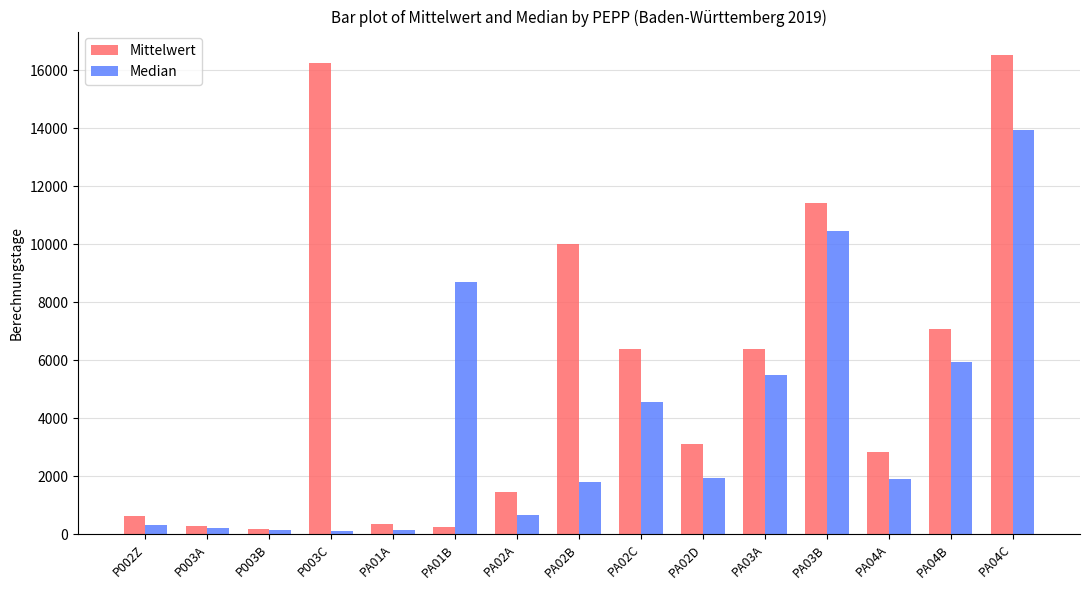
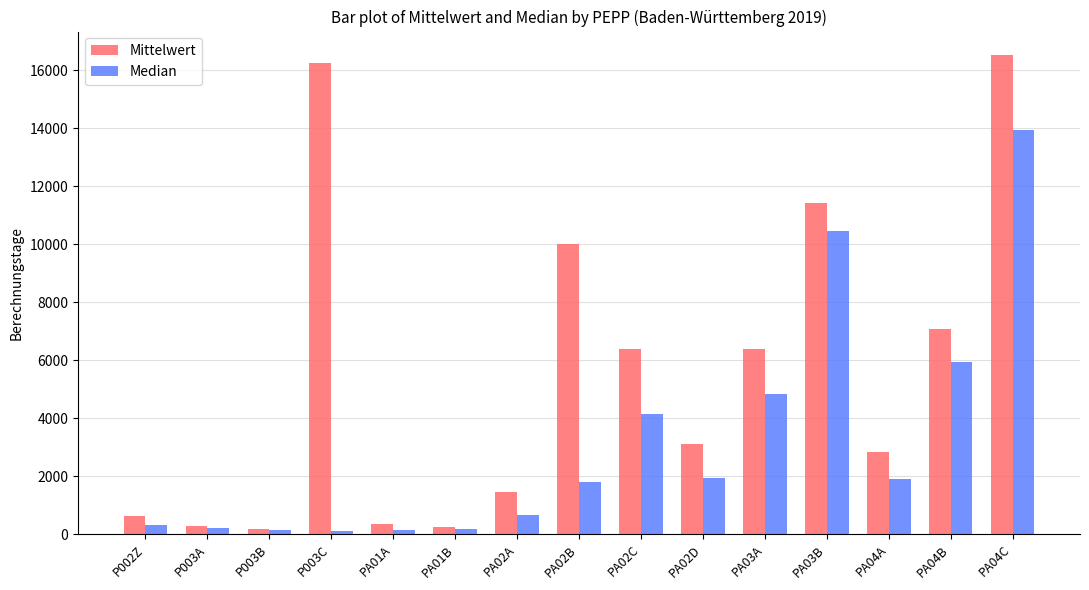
Median, PA01B: 8700 -> 200
Median, PA02C: 4600 -> 4100
Median, PA03A: 5500 -> 4800
